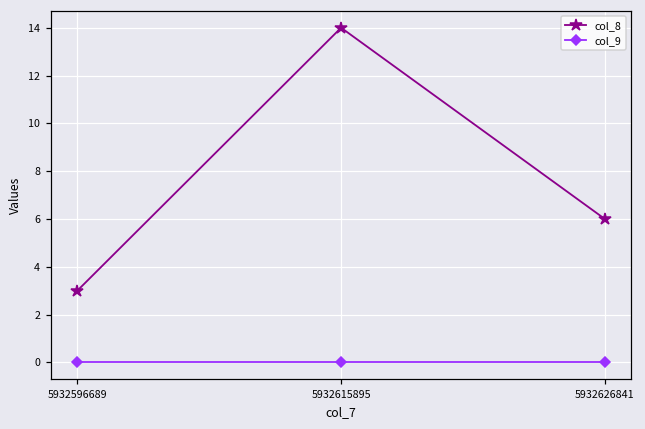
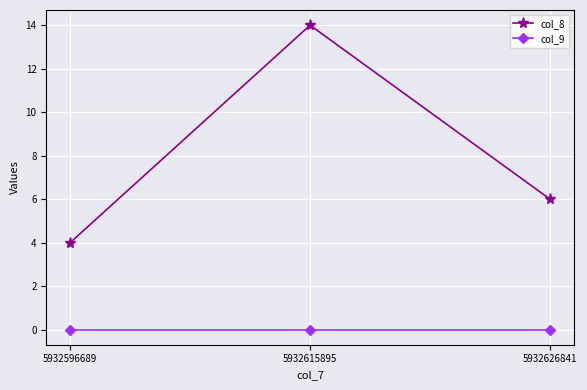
col_8, 5932596689: 3 -> 4
